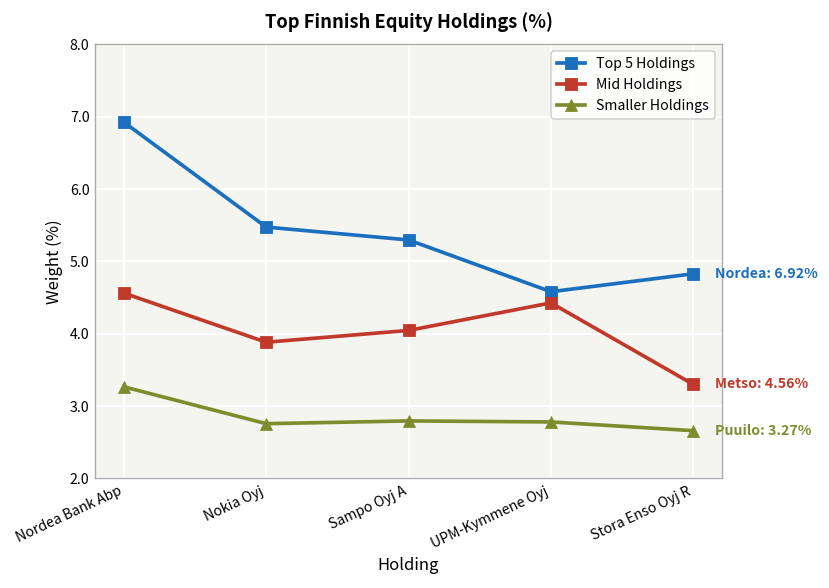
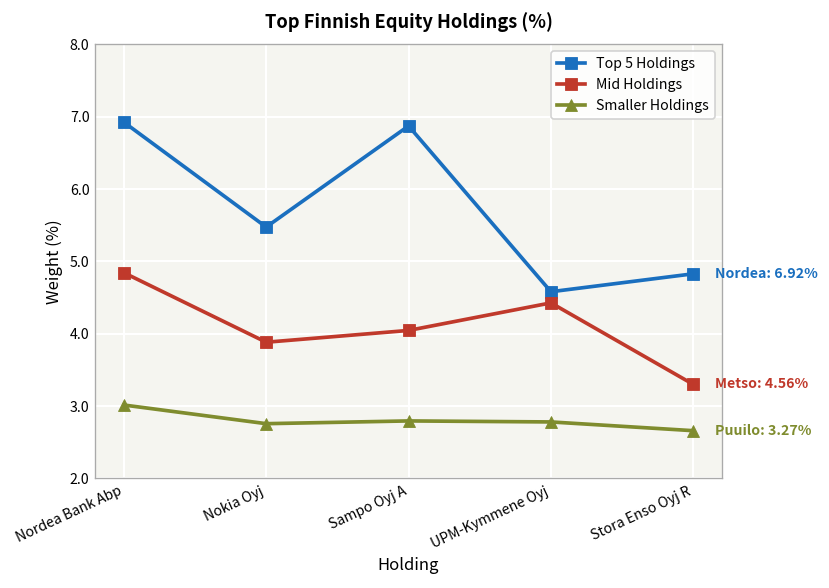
Mid Holdings, Nordea Bank Abp: 4.6 -> 4.8
Smaller Holdings, Nordea Bank Abp: 3.3 -> 3.0
Top 5 Holdings, Sampo Oyj A: 5.3 -> 6.9
